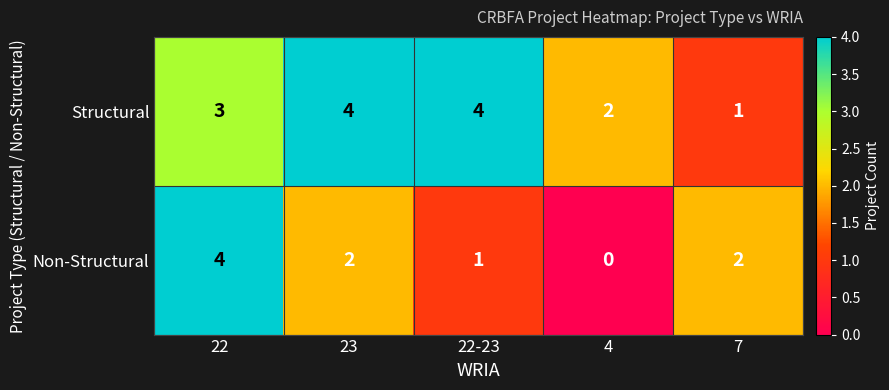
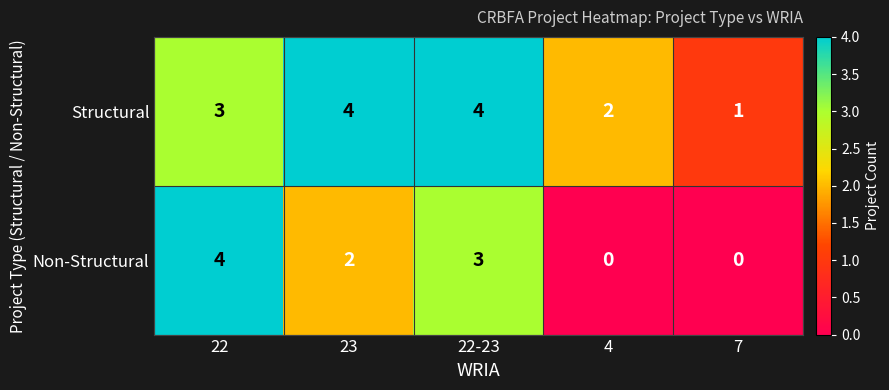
Non-Structural, 22-23: 1 -> 3
Non-Structural, 7: 2 -> 0
